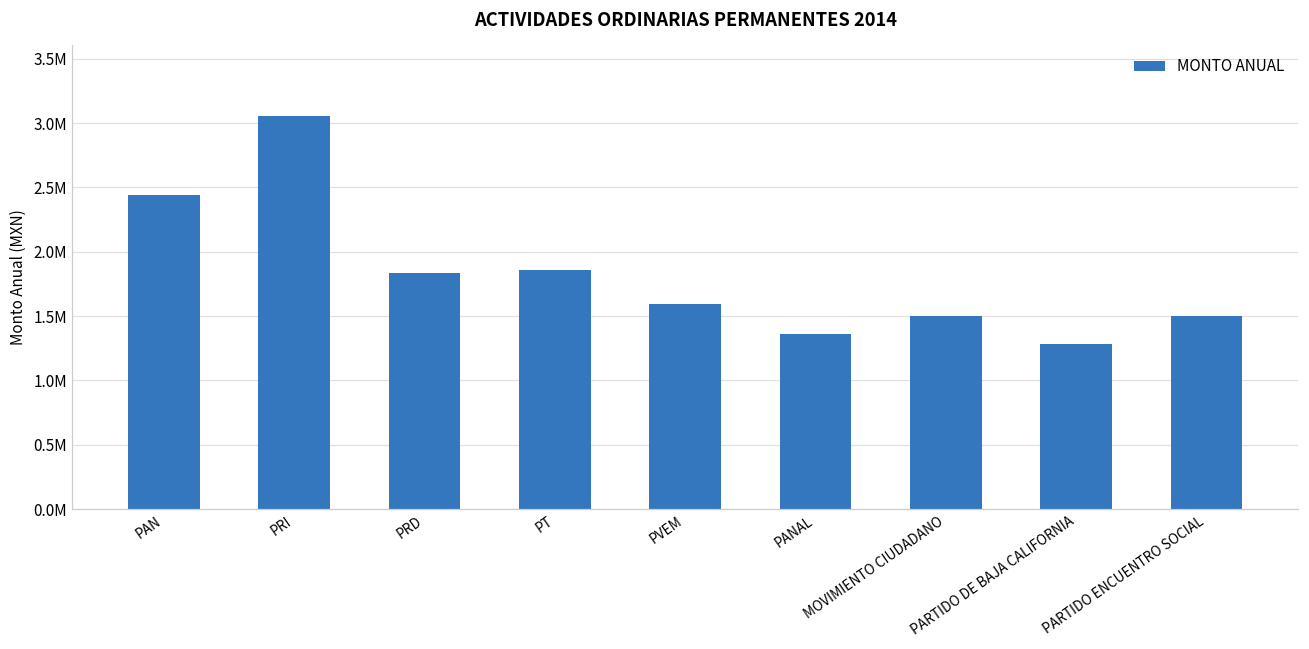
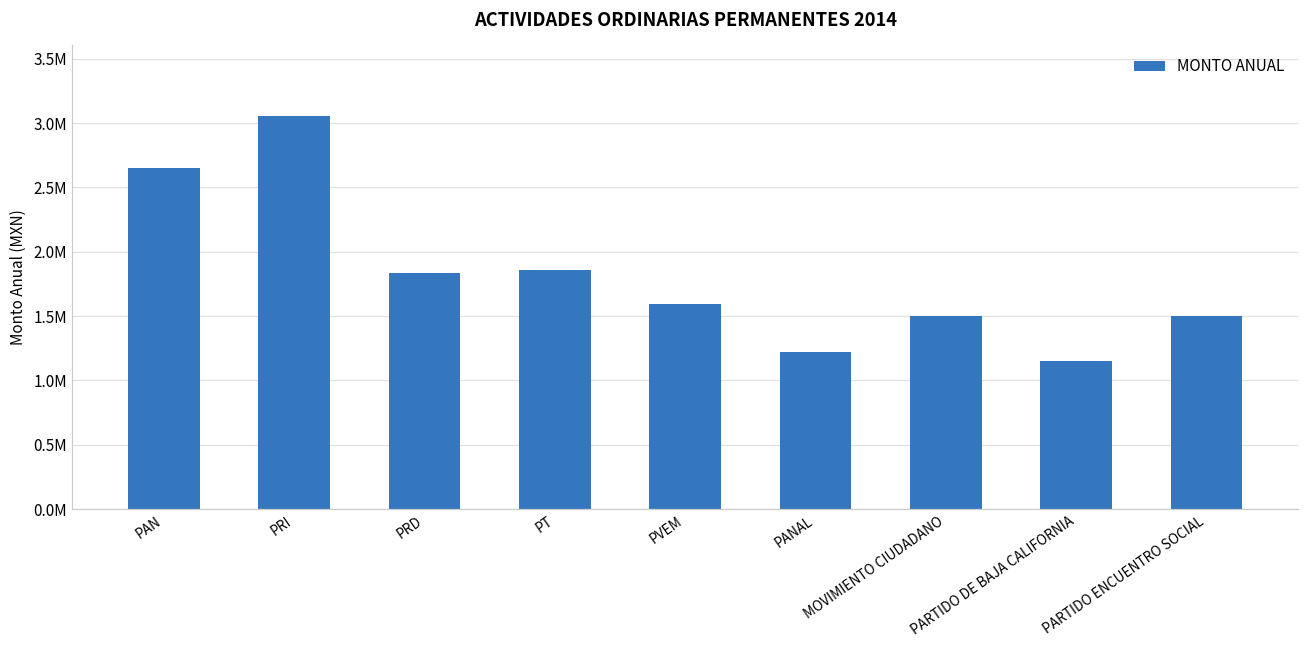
PAN: 2440000 -> 2650000
PANAL: 1360000 -> 1220000
PARTIDO DE BAJA CALIFORNIA: 1280000 -> 1150000
